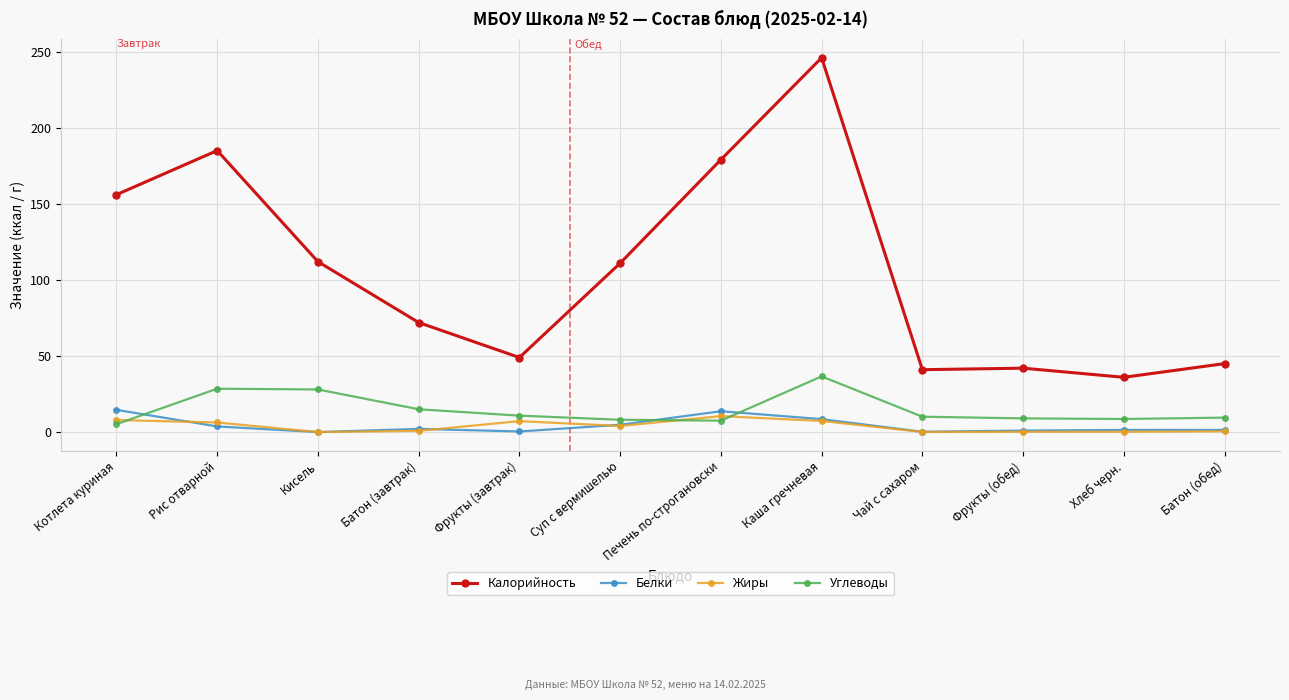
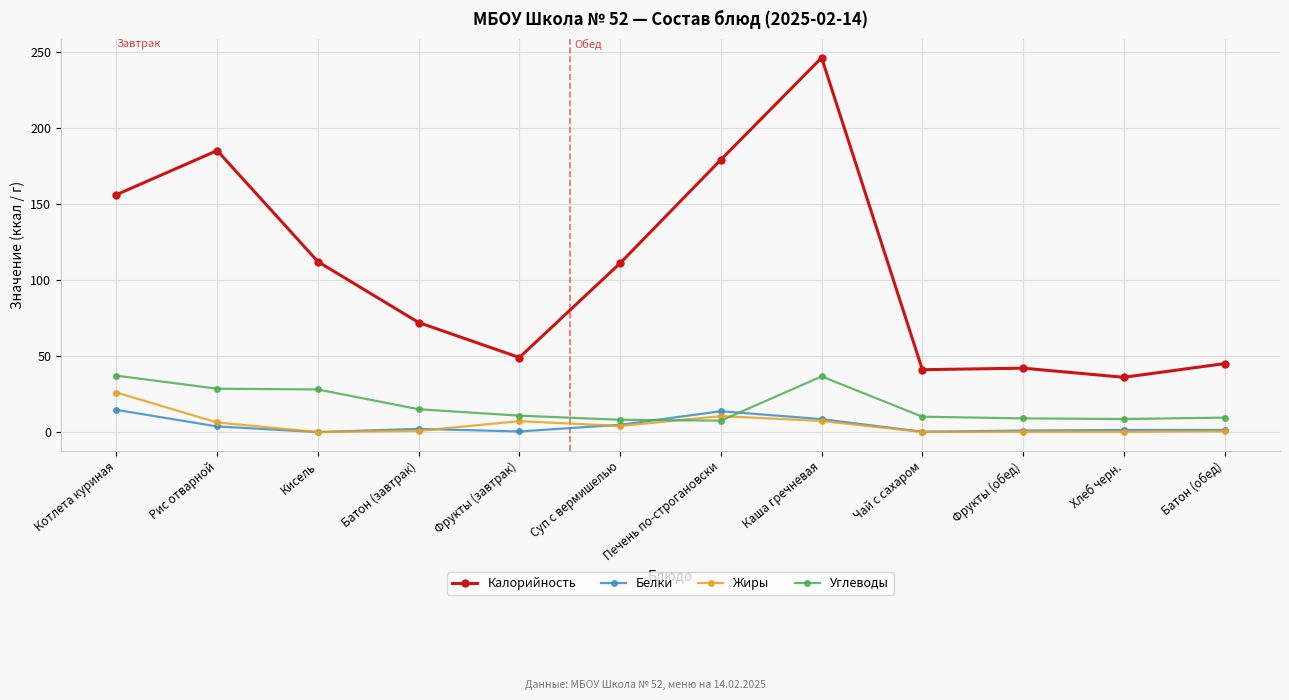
Жиры, Котлета куриная: 8 -> 26
Углеводы, Котлета куриная: 5 -> 37
